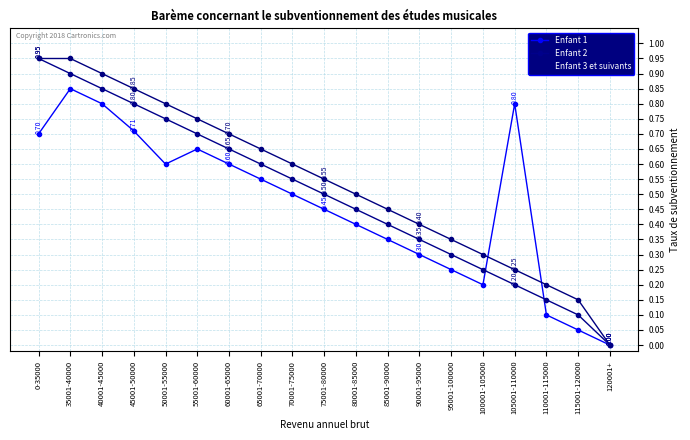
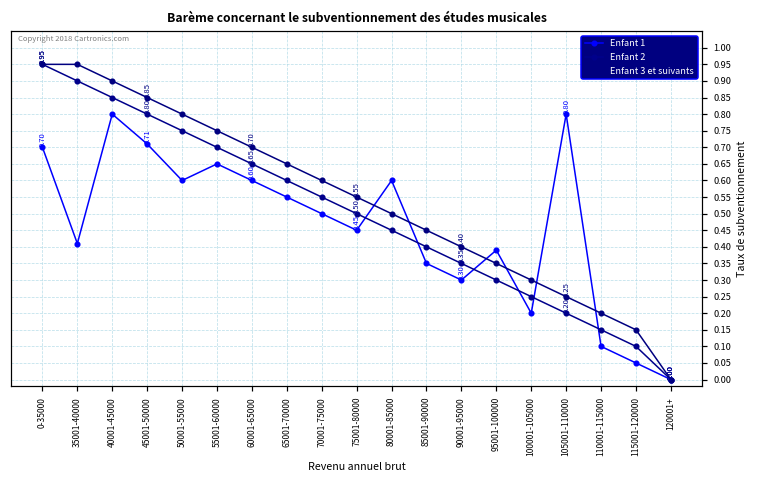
Enfant 1, 35001-40000: 0.85 -> 0.41
Enfant 1, 80001-85000: 0.4 -> 0.6
Enfant 1, 95001-100000: 0.25 -> 0.39
